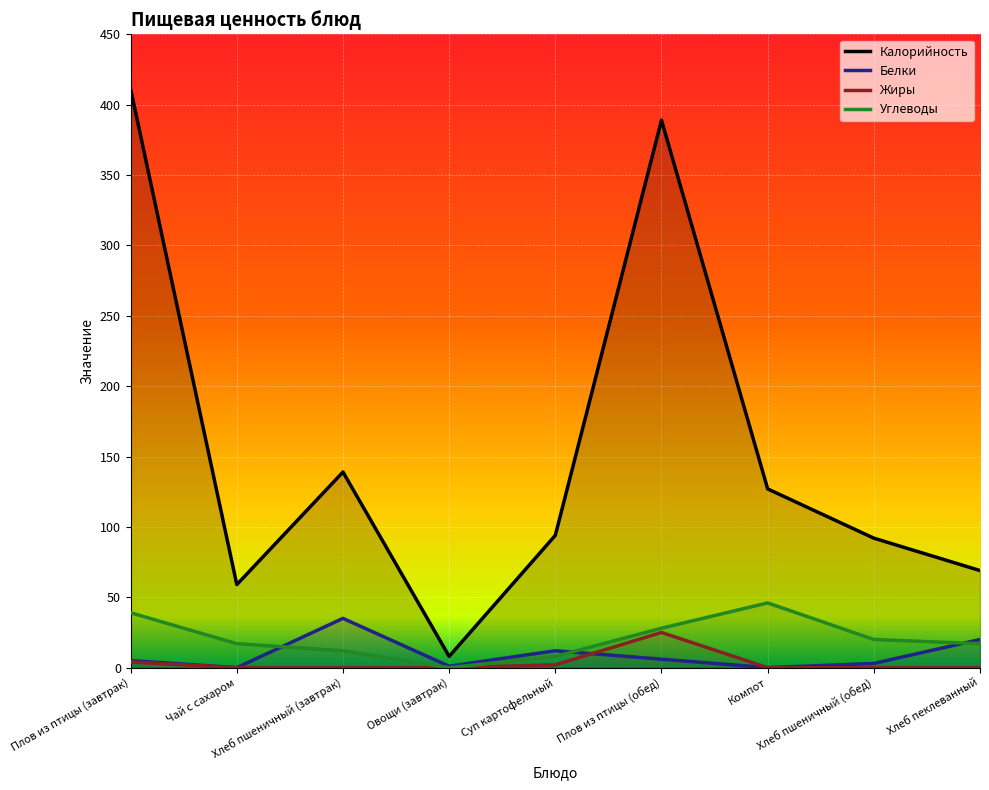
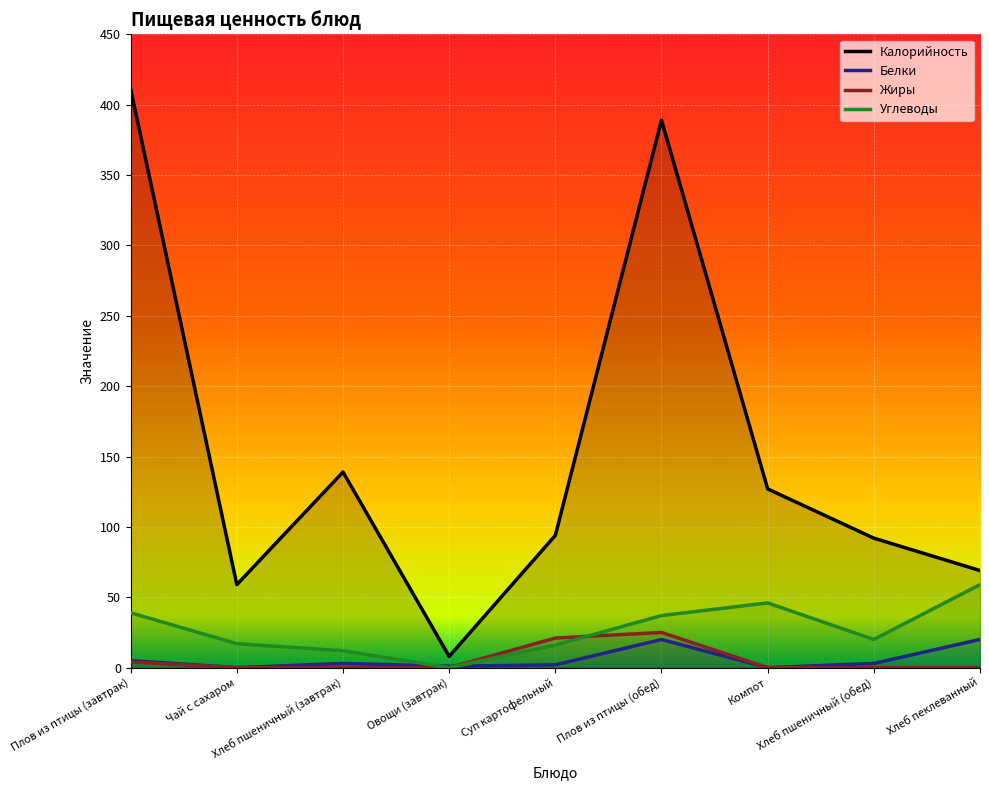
Белки, Хлеб пшеничный (завтрак): 35 -> 3
Белки, Суп картофельный: 12 -> 2
Жиры, Суп картофельный: 2 -> 21
Углеводы, Суп картофельный: 8 -> 16
Белки, Плов из птицы (обед): 6 -> 20
Углеводы, Плов из птицы (обед): 28 -> 37
Углеводы, Хлеб пеклеванный: 17 -> 59
